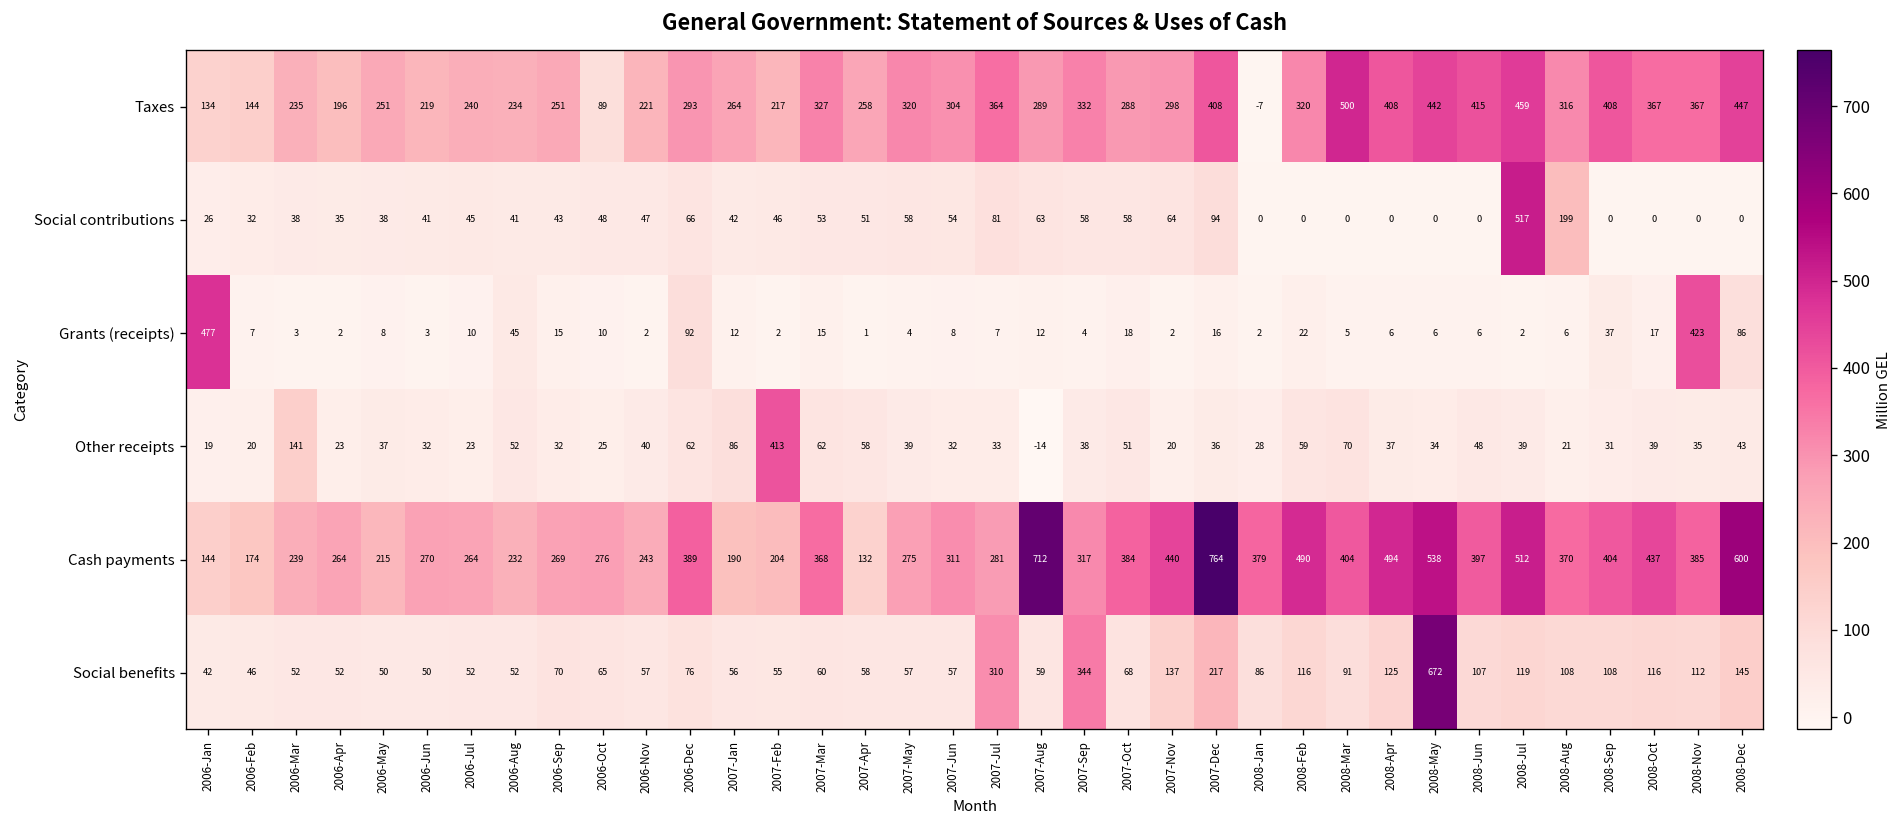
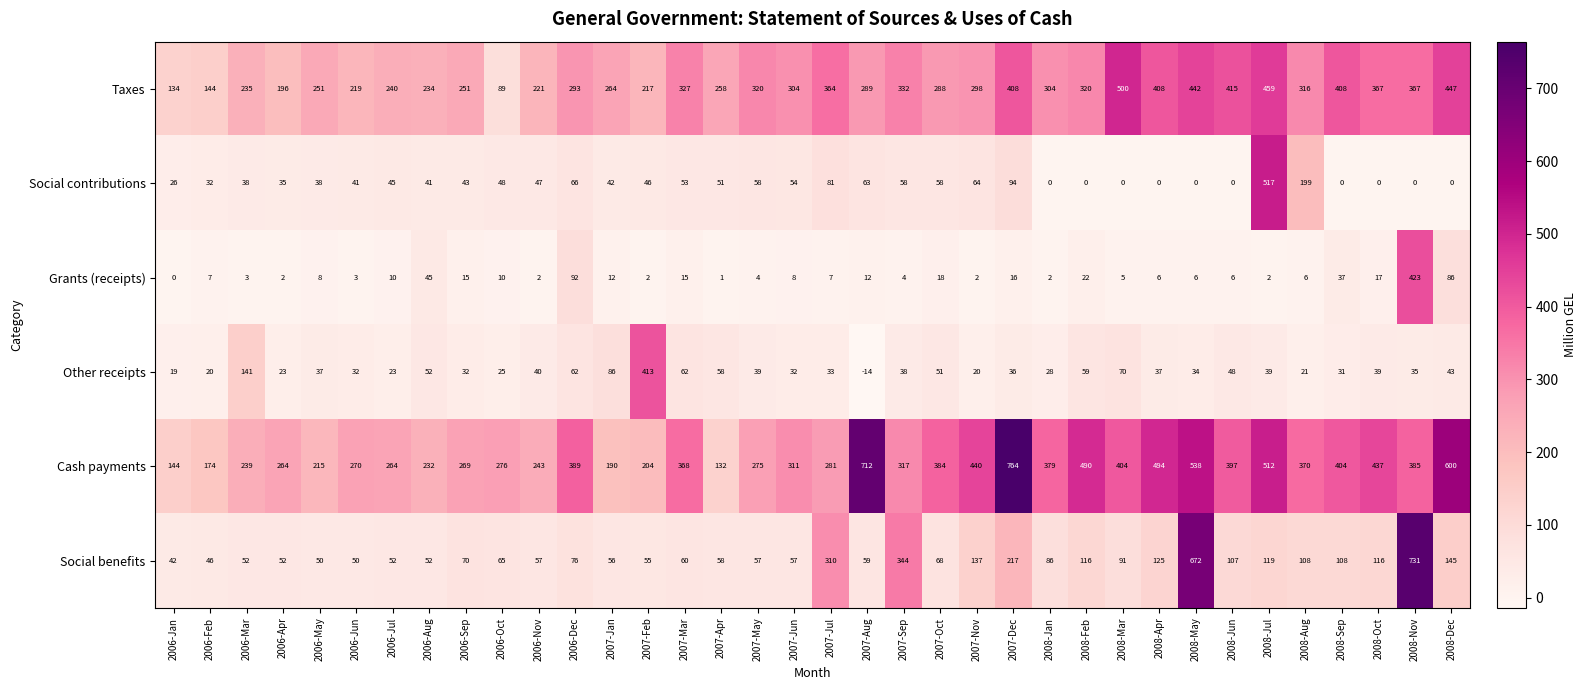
Taxes, 2008-Jan: -7 -> 304
Grants (receipts), 2006-Jan: 477 -> 0
Social benefits, 2008-Nov: 112 -> 731
